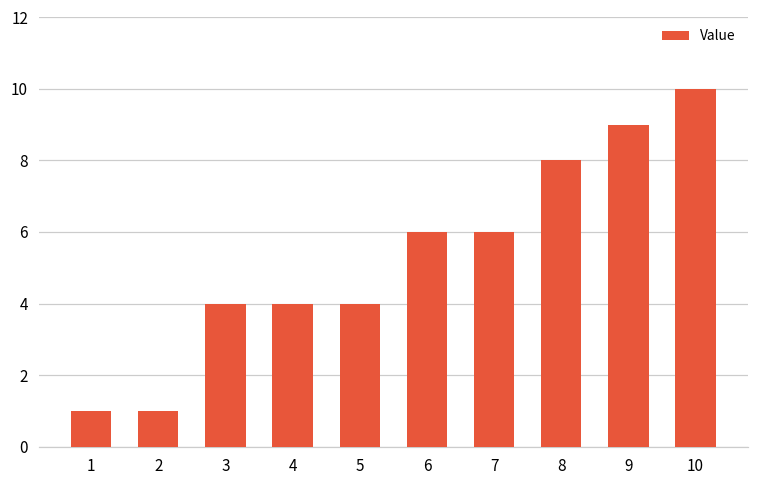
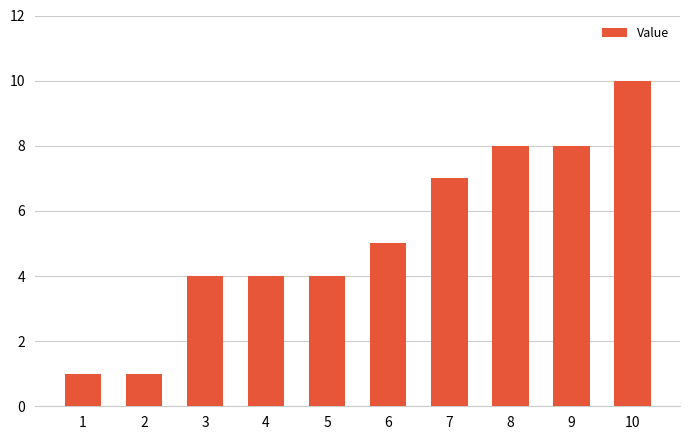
6: 6 -> 5
7: 6 -> 7
9: 9 -> 8
